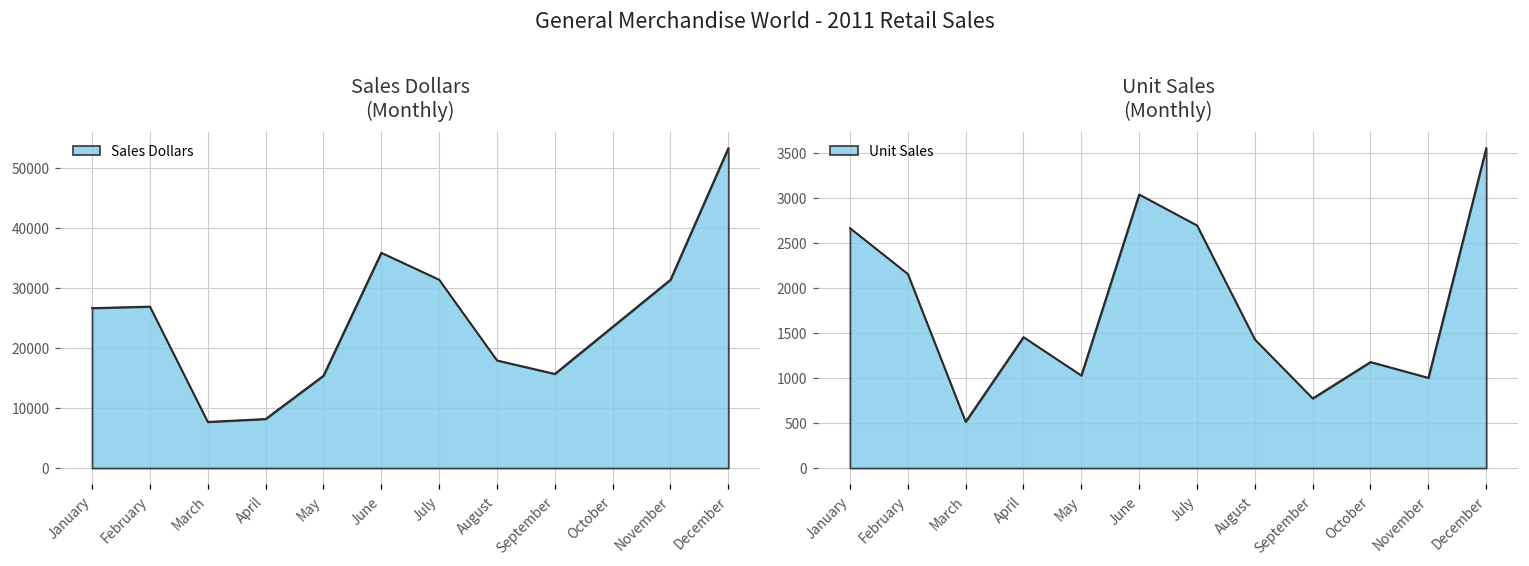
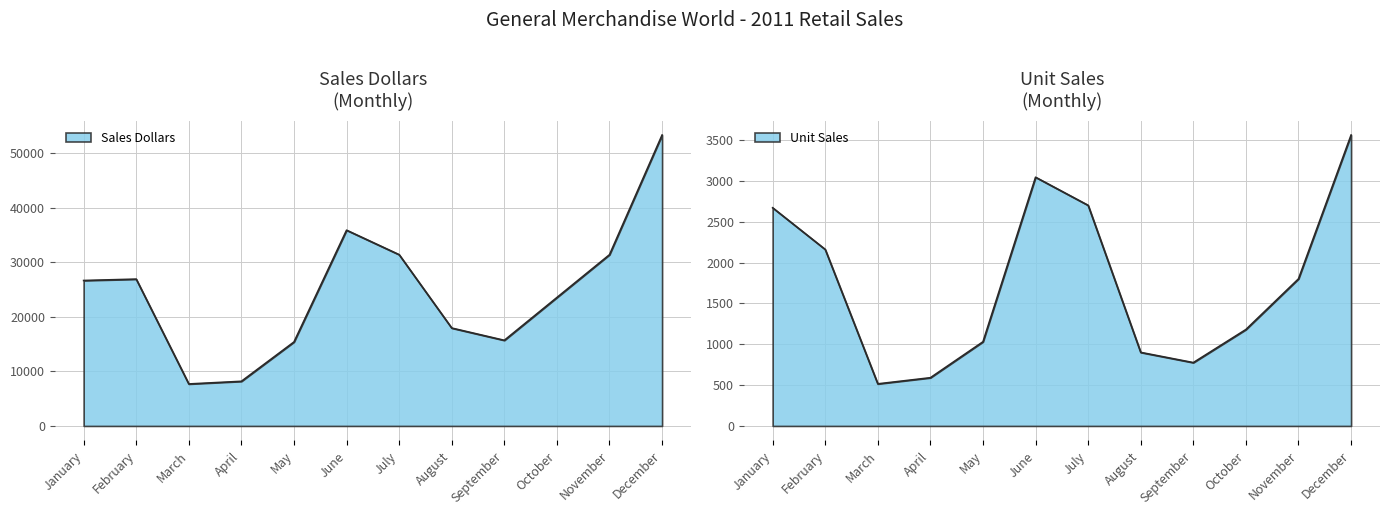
Unit Sales (Monthly), April: 1500 -> 600
Unit Sales (Monthly), August: 1400 -> 900
Unit Sales (Monthly), November: 1000 -> 1800
